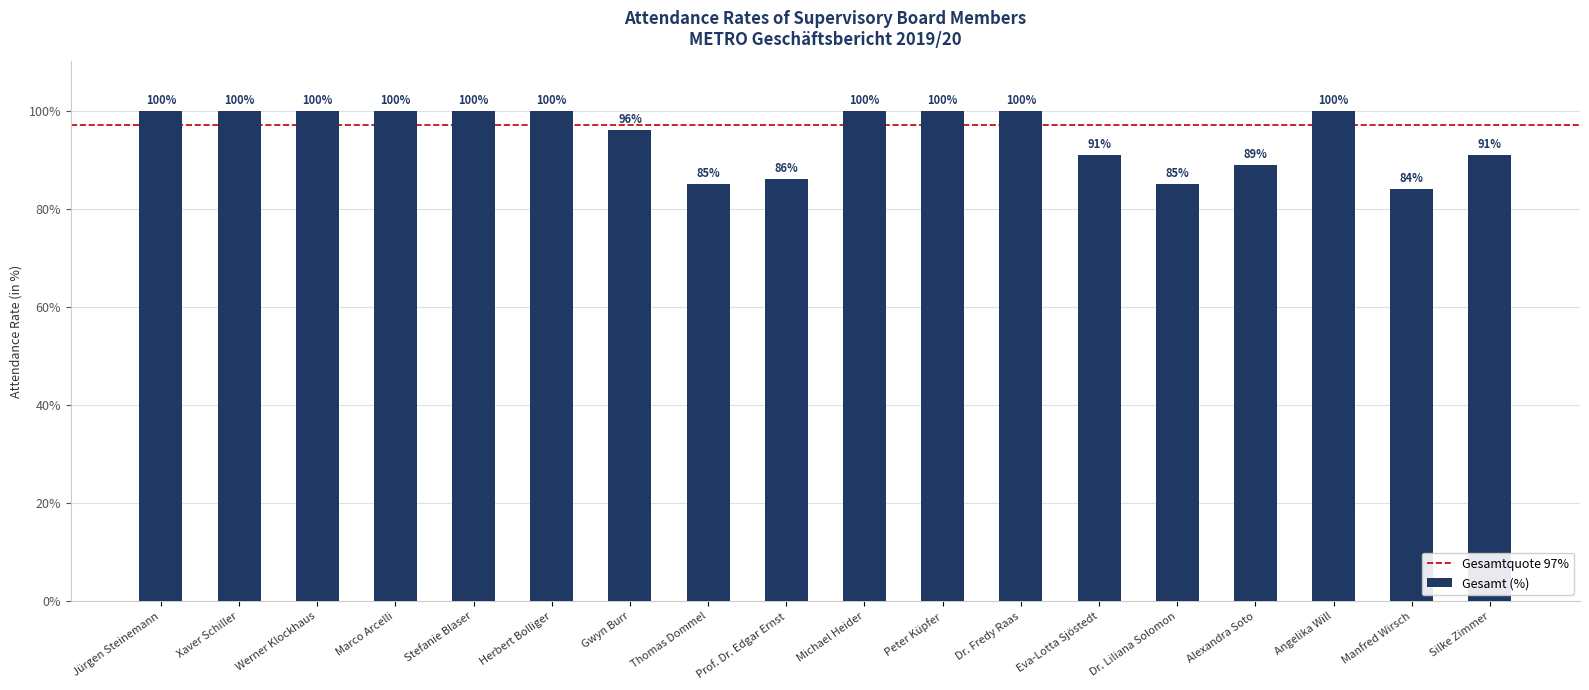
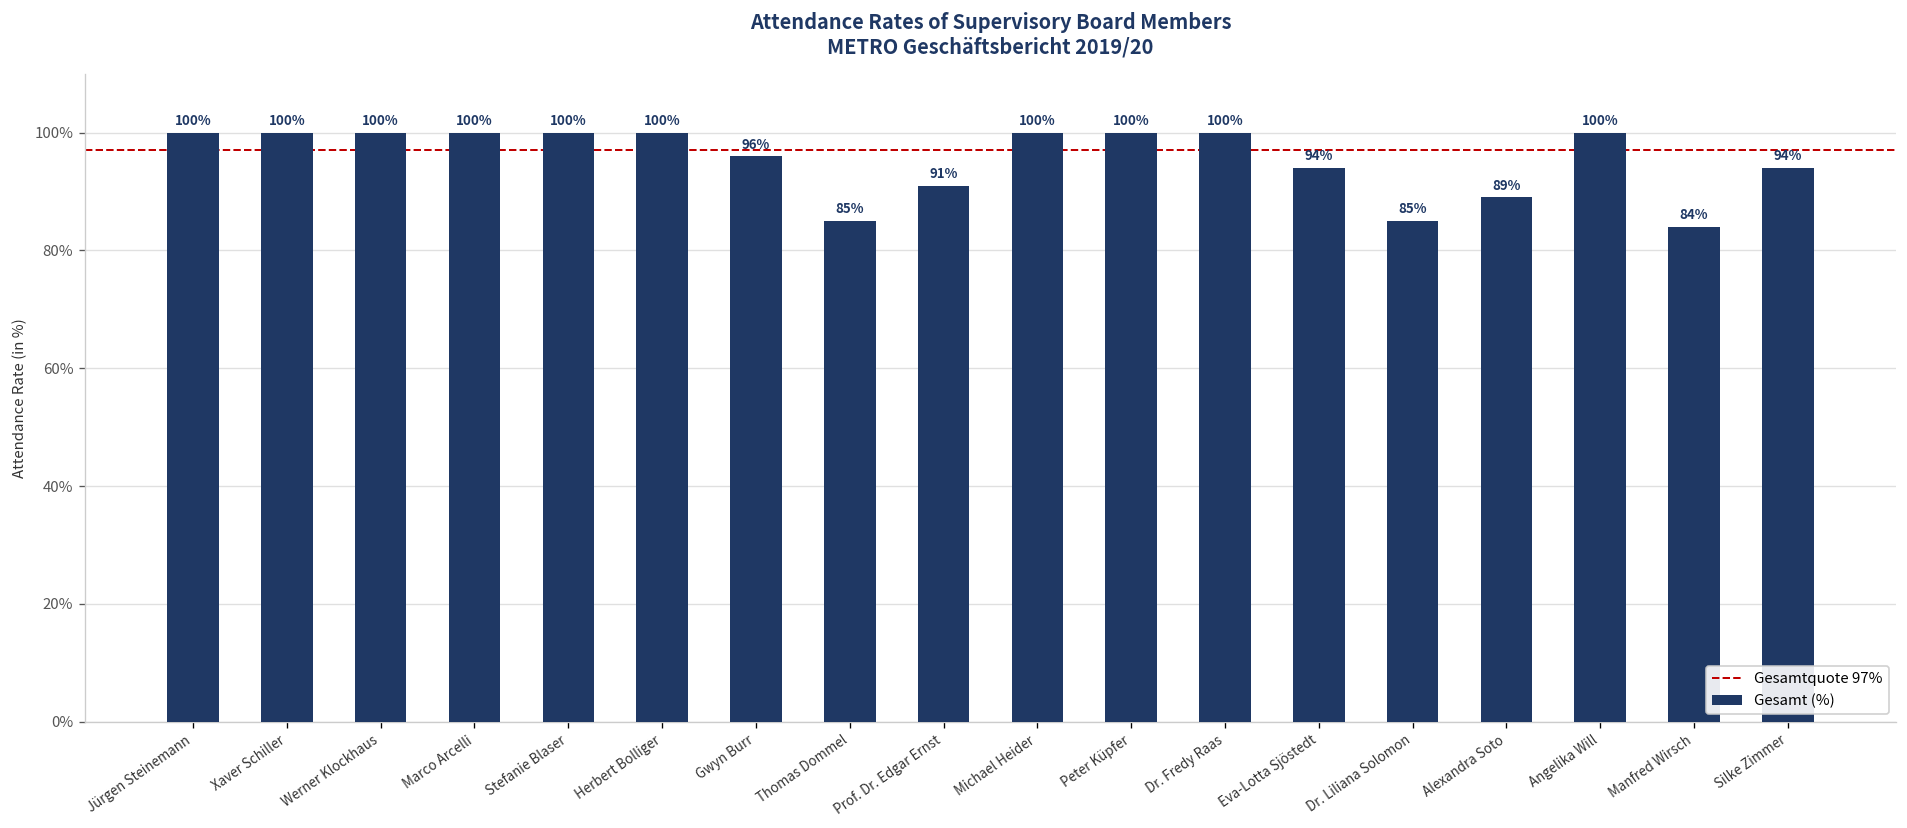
Prof. Dr. Edgar Ernst: 86% -> 91%
Eva-Lotta Sjöstedt: 91% -> 94%
Silke Zimmer: 91% -> 94%
